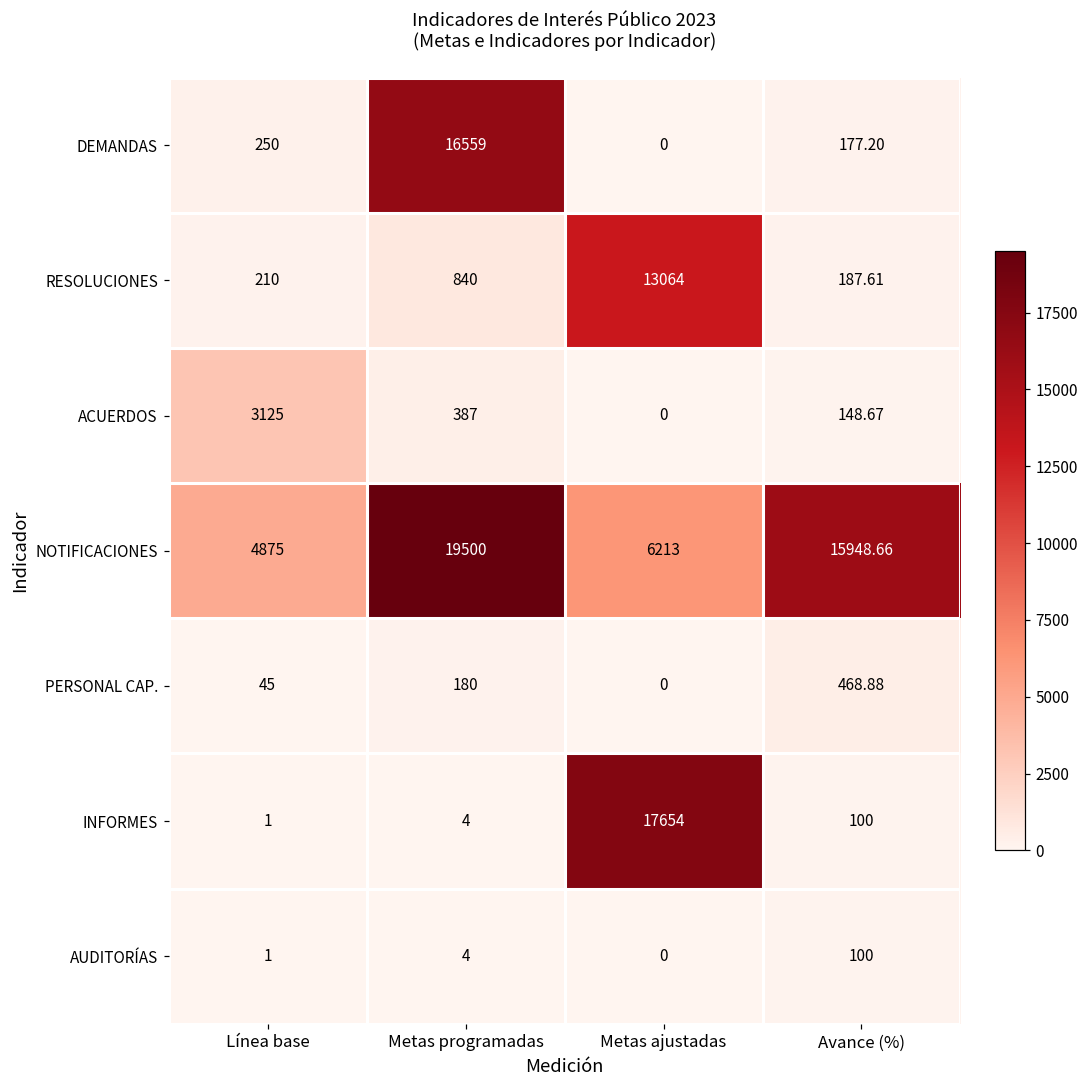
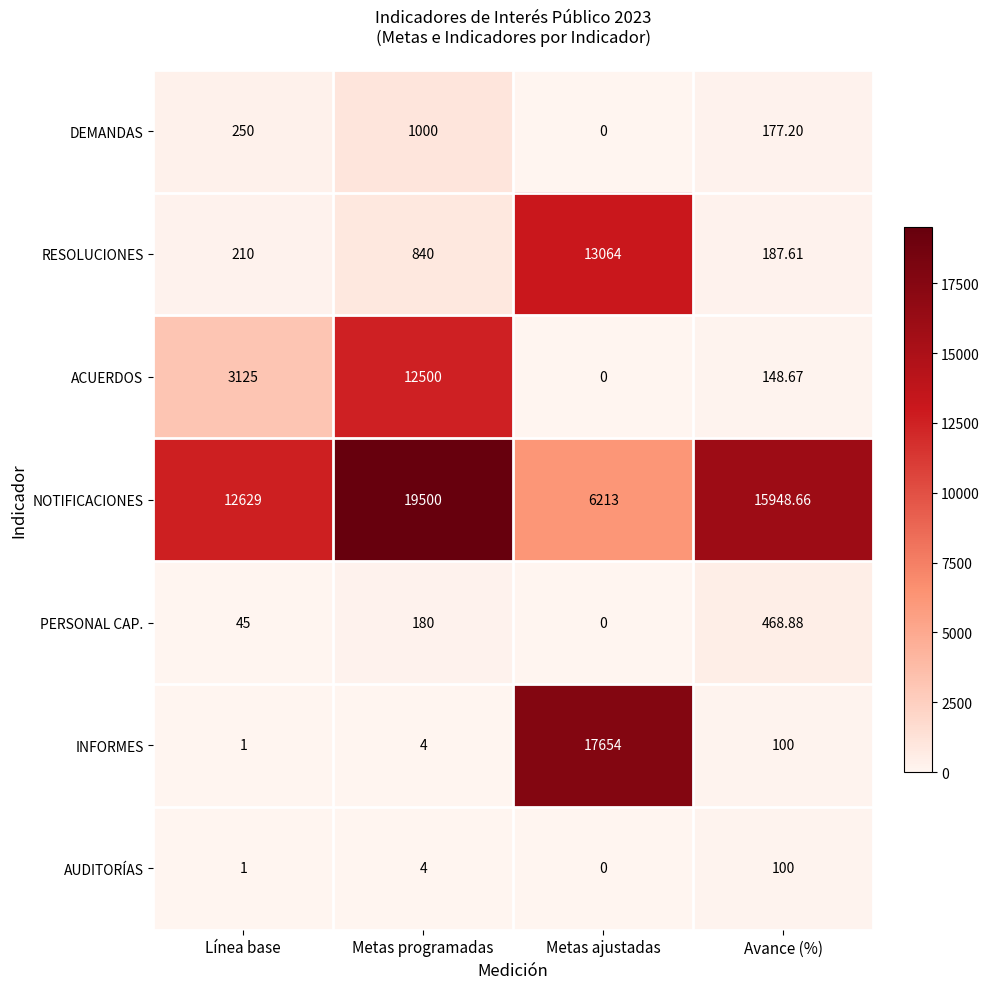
DEMANDAS, Metas programadas: 16559 -> 1000
ACUERDOS, Metas programadas: 387 -> 12500
NOTIFICACIONES, Línea base: 4875 -> 12629
